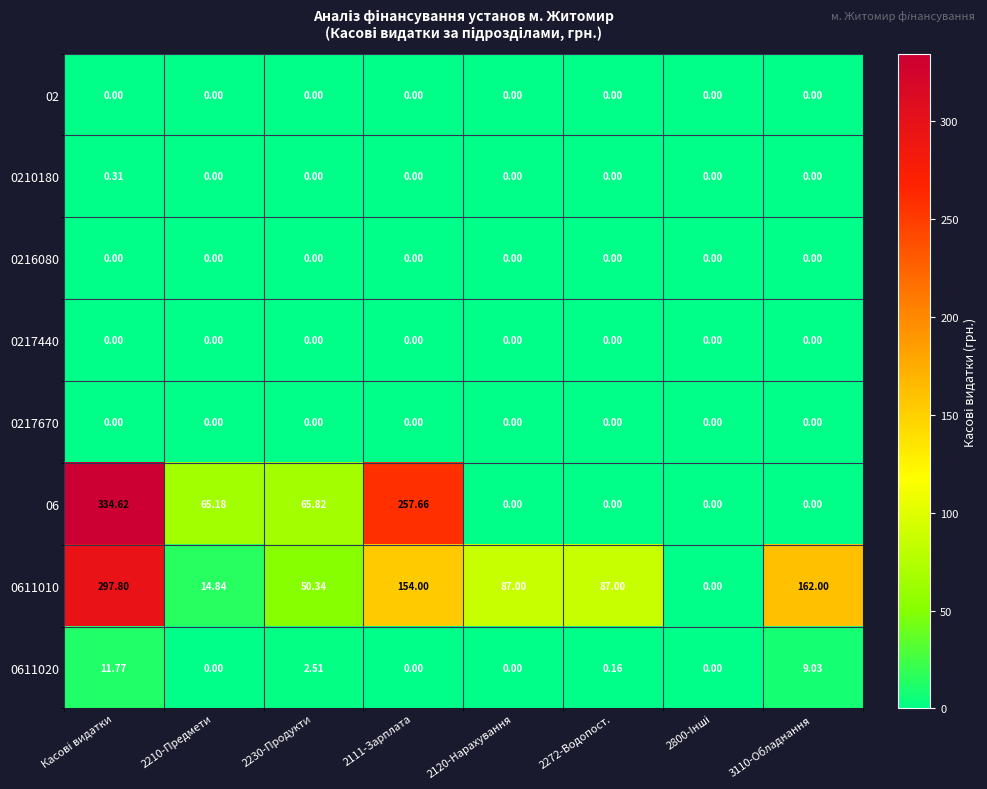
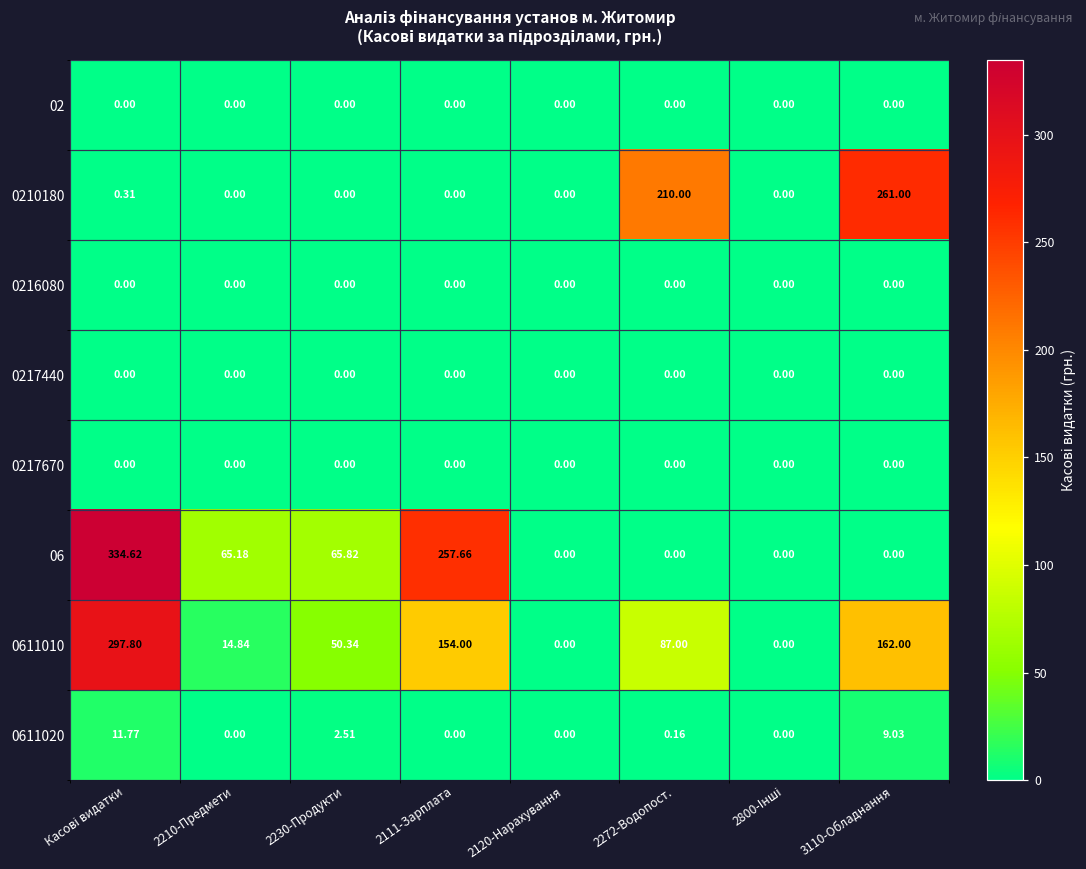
0210180, 2272-Водопост.: 0.00 -> 210.00
0210180, 3110-Обладнання: 0.00 -> 261.00
0611010, 2120-Нарахування: 87.00 -> 0.00
